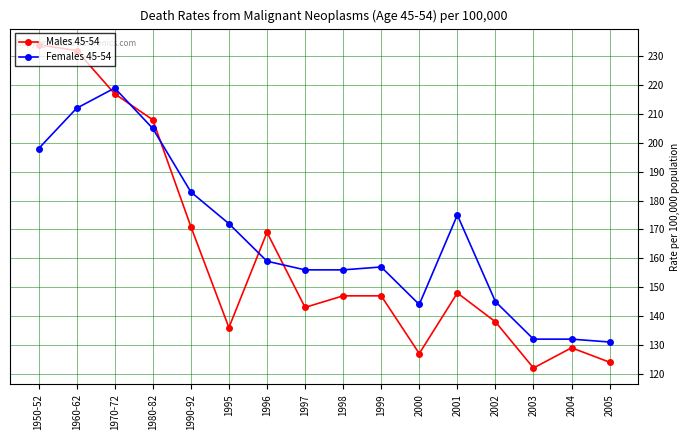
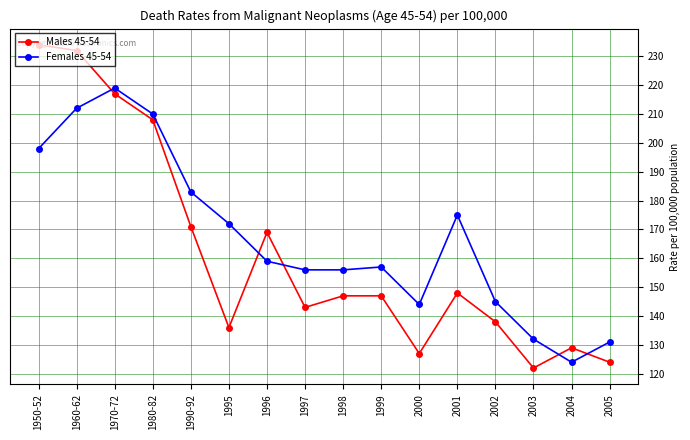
Females 45-54, 1980-82: 205 -> 210
Females 45-54, 2004: 132 -> 124
